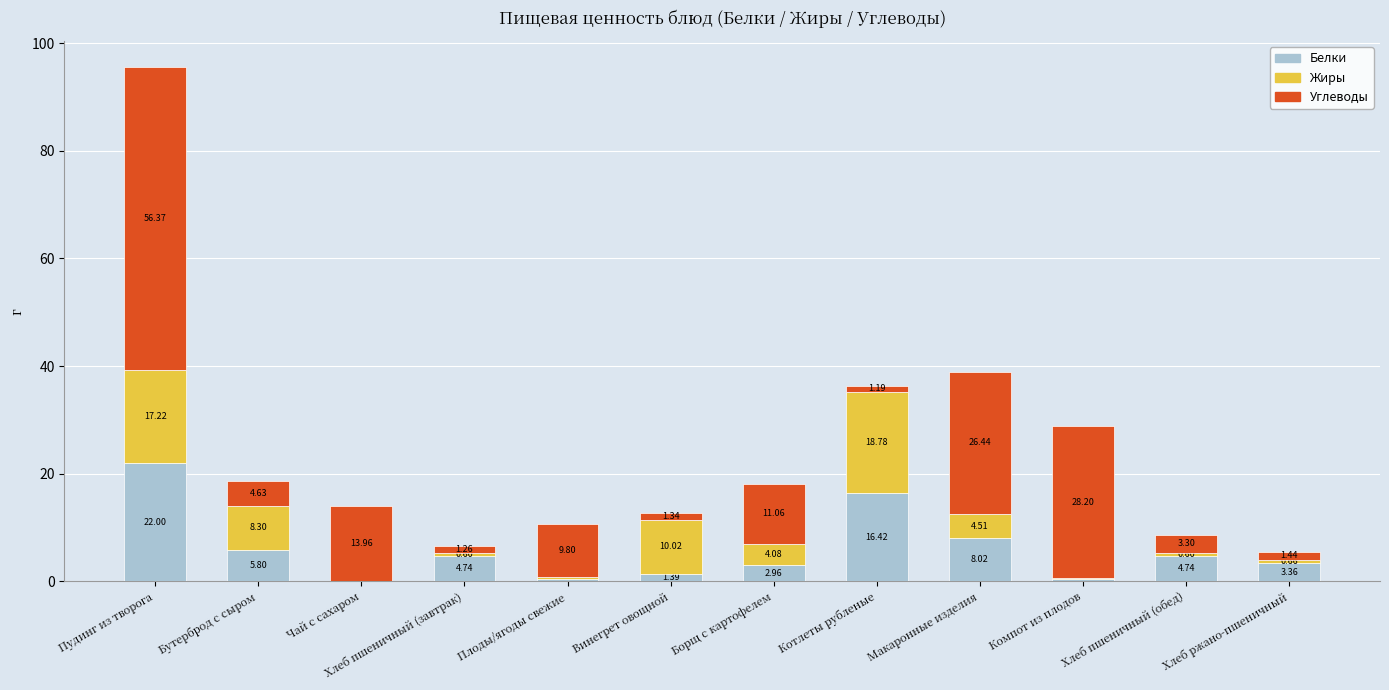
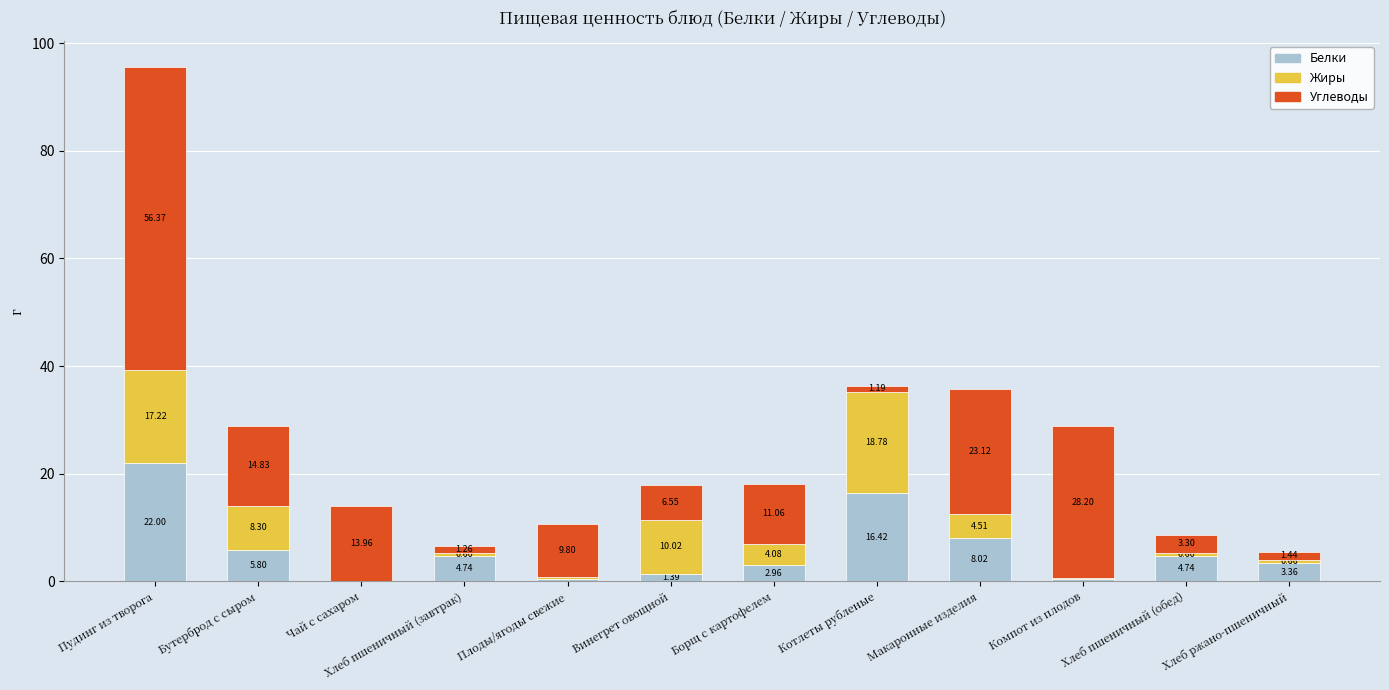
Углеводы, Бутерброд с сыром: 4.63 -> 14.83
Углеводы, Винегрет овощной: 1.34 -> 6.55
Углеводы, Макаронные изделия: 26.44 -> 23.12
